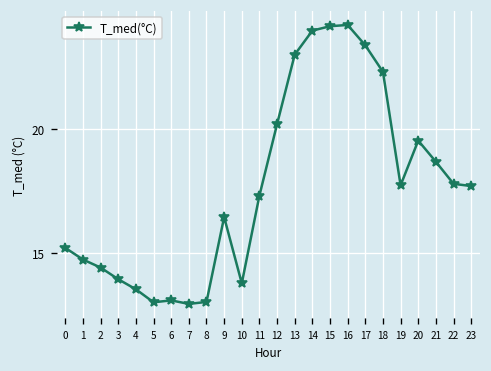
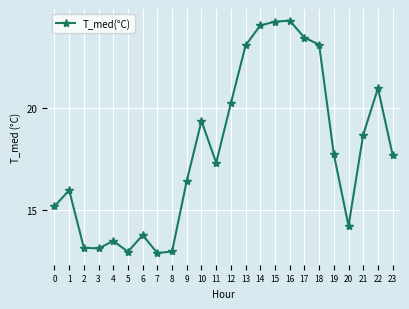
1: 14.7 -> 16.0
2: 14.4 -> 13.2
3: 13.9 -> 13.2
6: 13.1 -> 13.8
10: 13.8 -> 19.4
18: 22.3 -> 23.1
20: 19.5 -> 14.2
22: 17.8 -> 20.9
